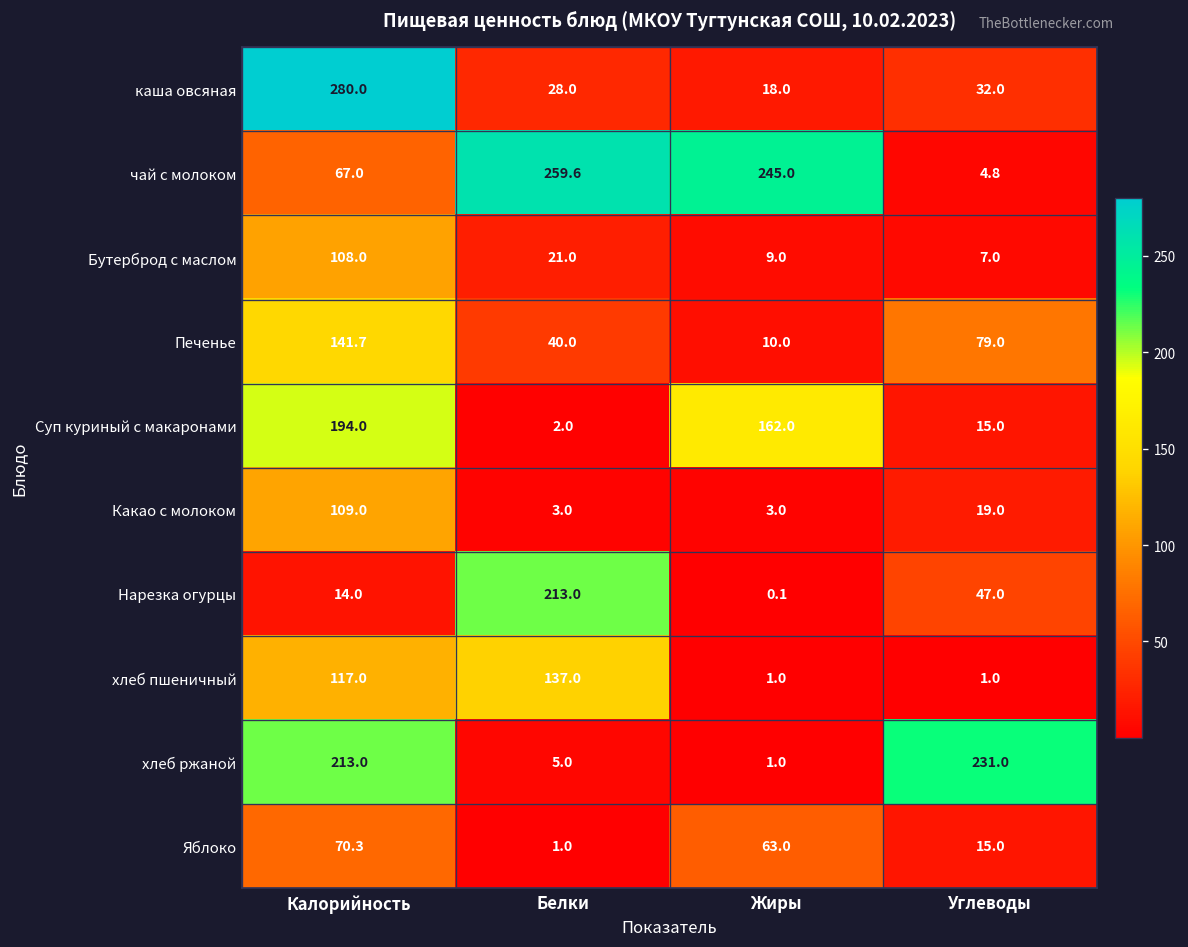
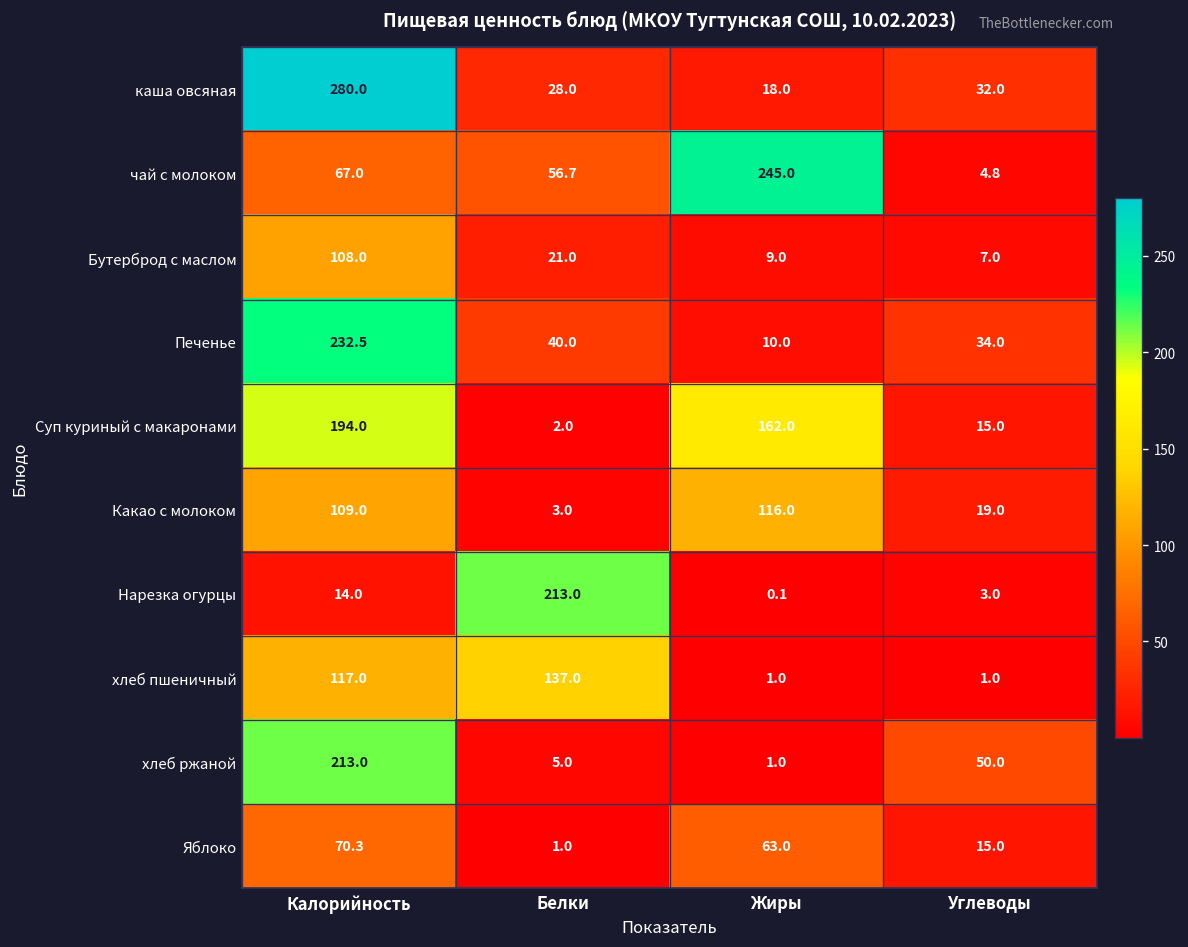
чай с молоком, Белки: 259.6 -> 56.7
Печенье, Калорийность: 141.7 -> 232.5
Печенье, Углеводы: 79.0 -> 34.0
Какао с молоком, Жиры: 3.0 -> 116.0
Нарезка огурцы, Углеводы: 47.0 -> 3.0
хлеб ржаной, Углеводы: 231.0 -> 50.0
